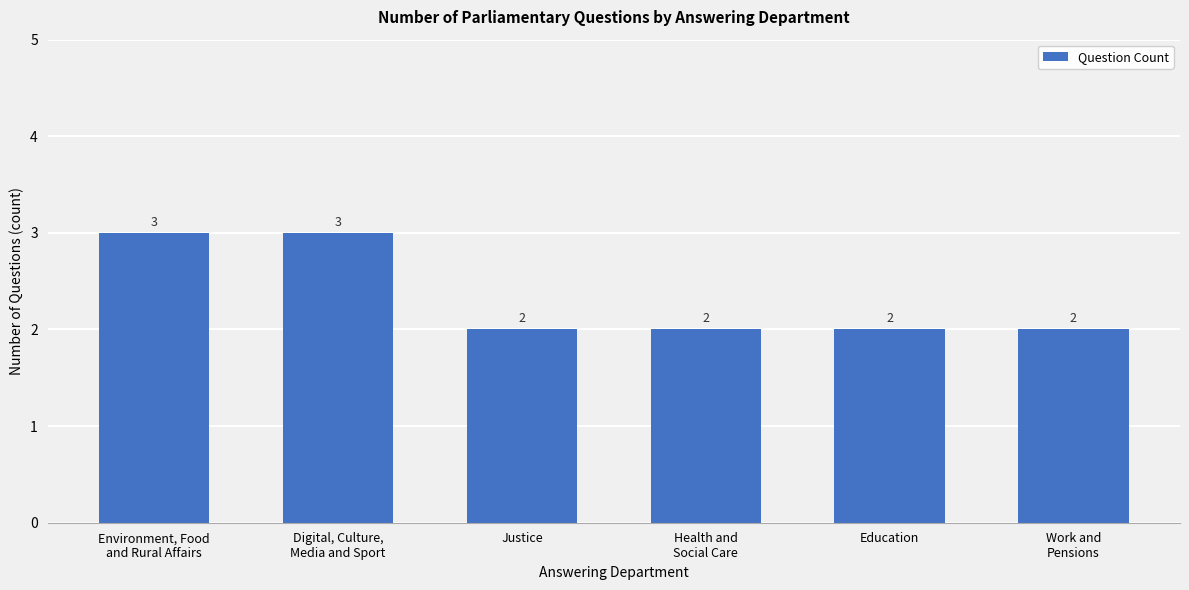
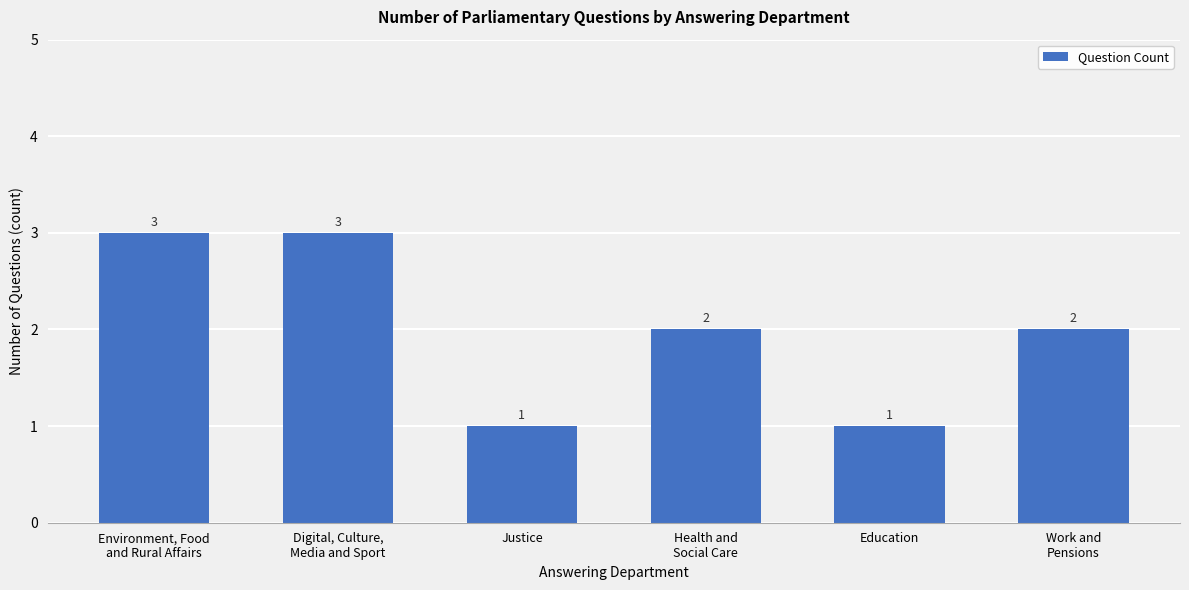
Justice: 2 -> 1
Education: 2 -> 1
